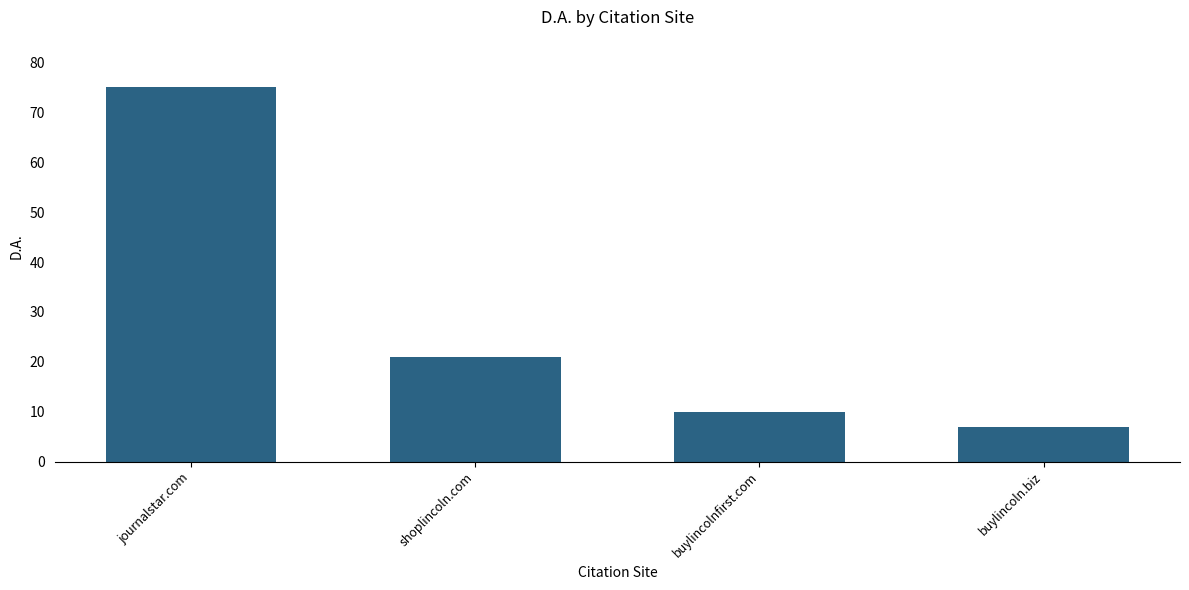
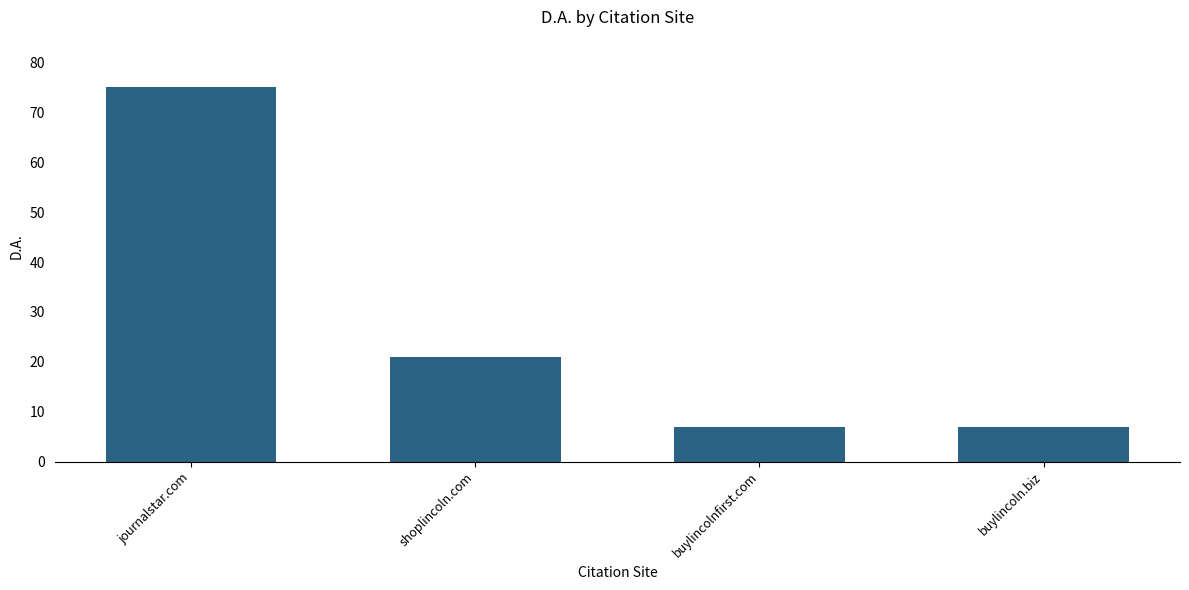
buylincolnfirst.com: 10 -> 7
